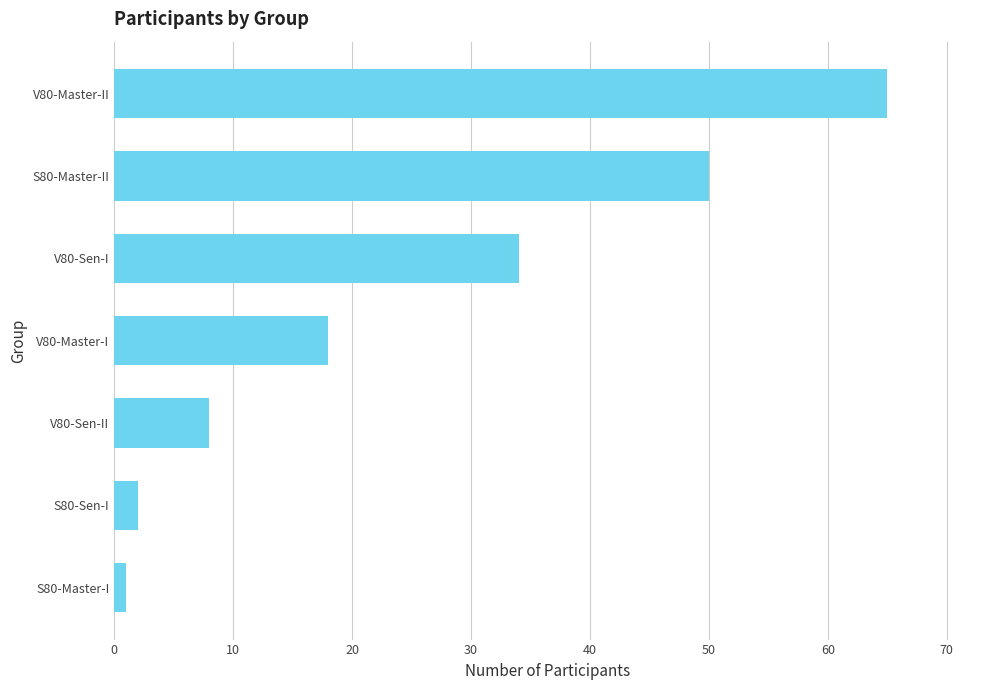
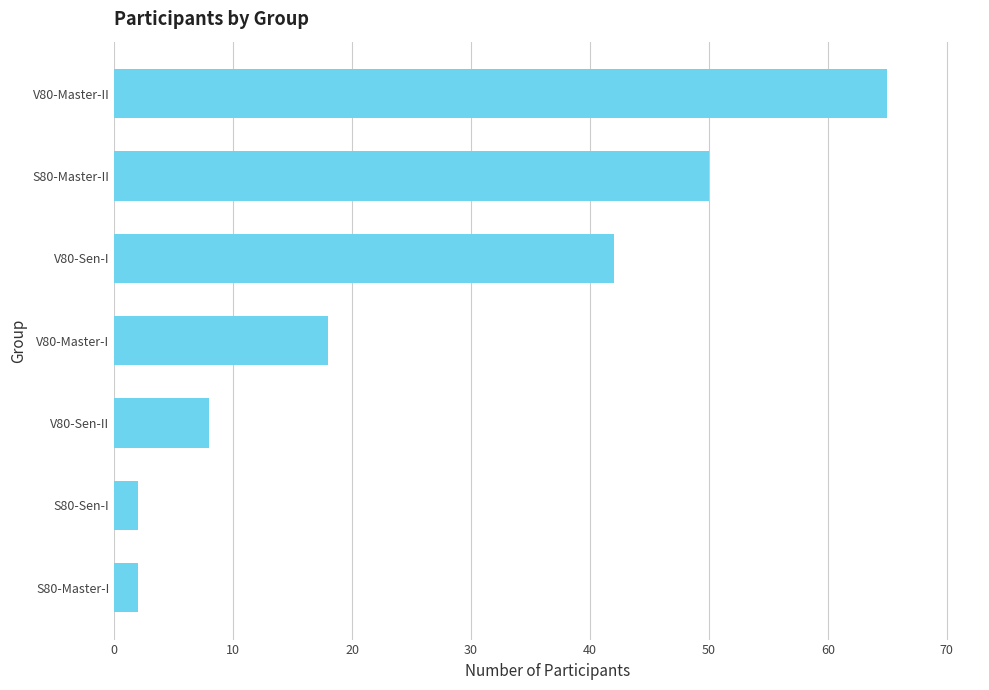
V80-Sen-I: 34 -> 42
S80-Master-I: 1 -> 2
